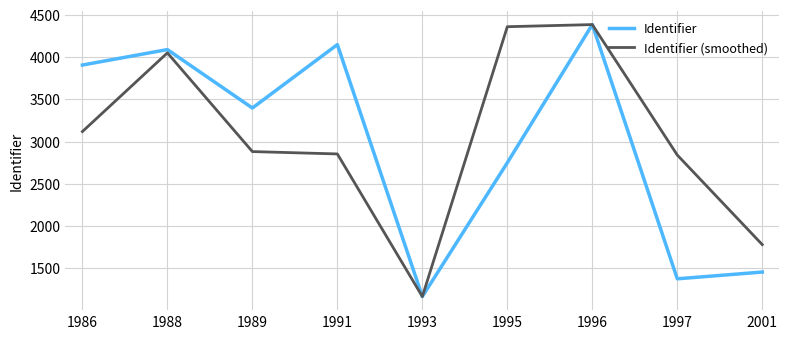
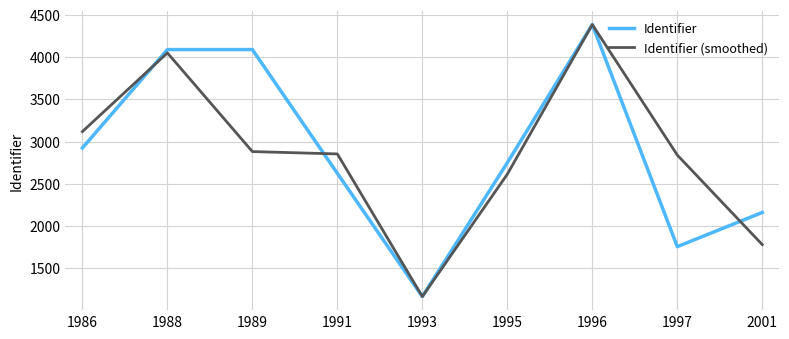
Identifier, 1986: 3900 -> 2900
Identifier, 1989: 3400 -> 4100
Identifier, 1991: 4100 -> 2600
Identifier (smoothed), 1995: 4400 -> 2600
Identifier, 1997: 1400 -> 1800
Identifier, 2001: 1500 -> 2200
